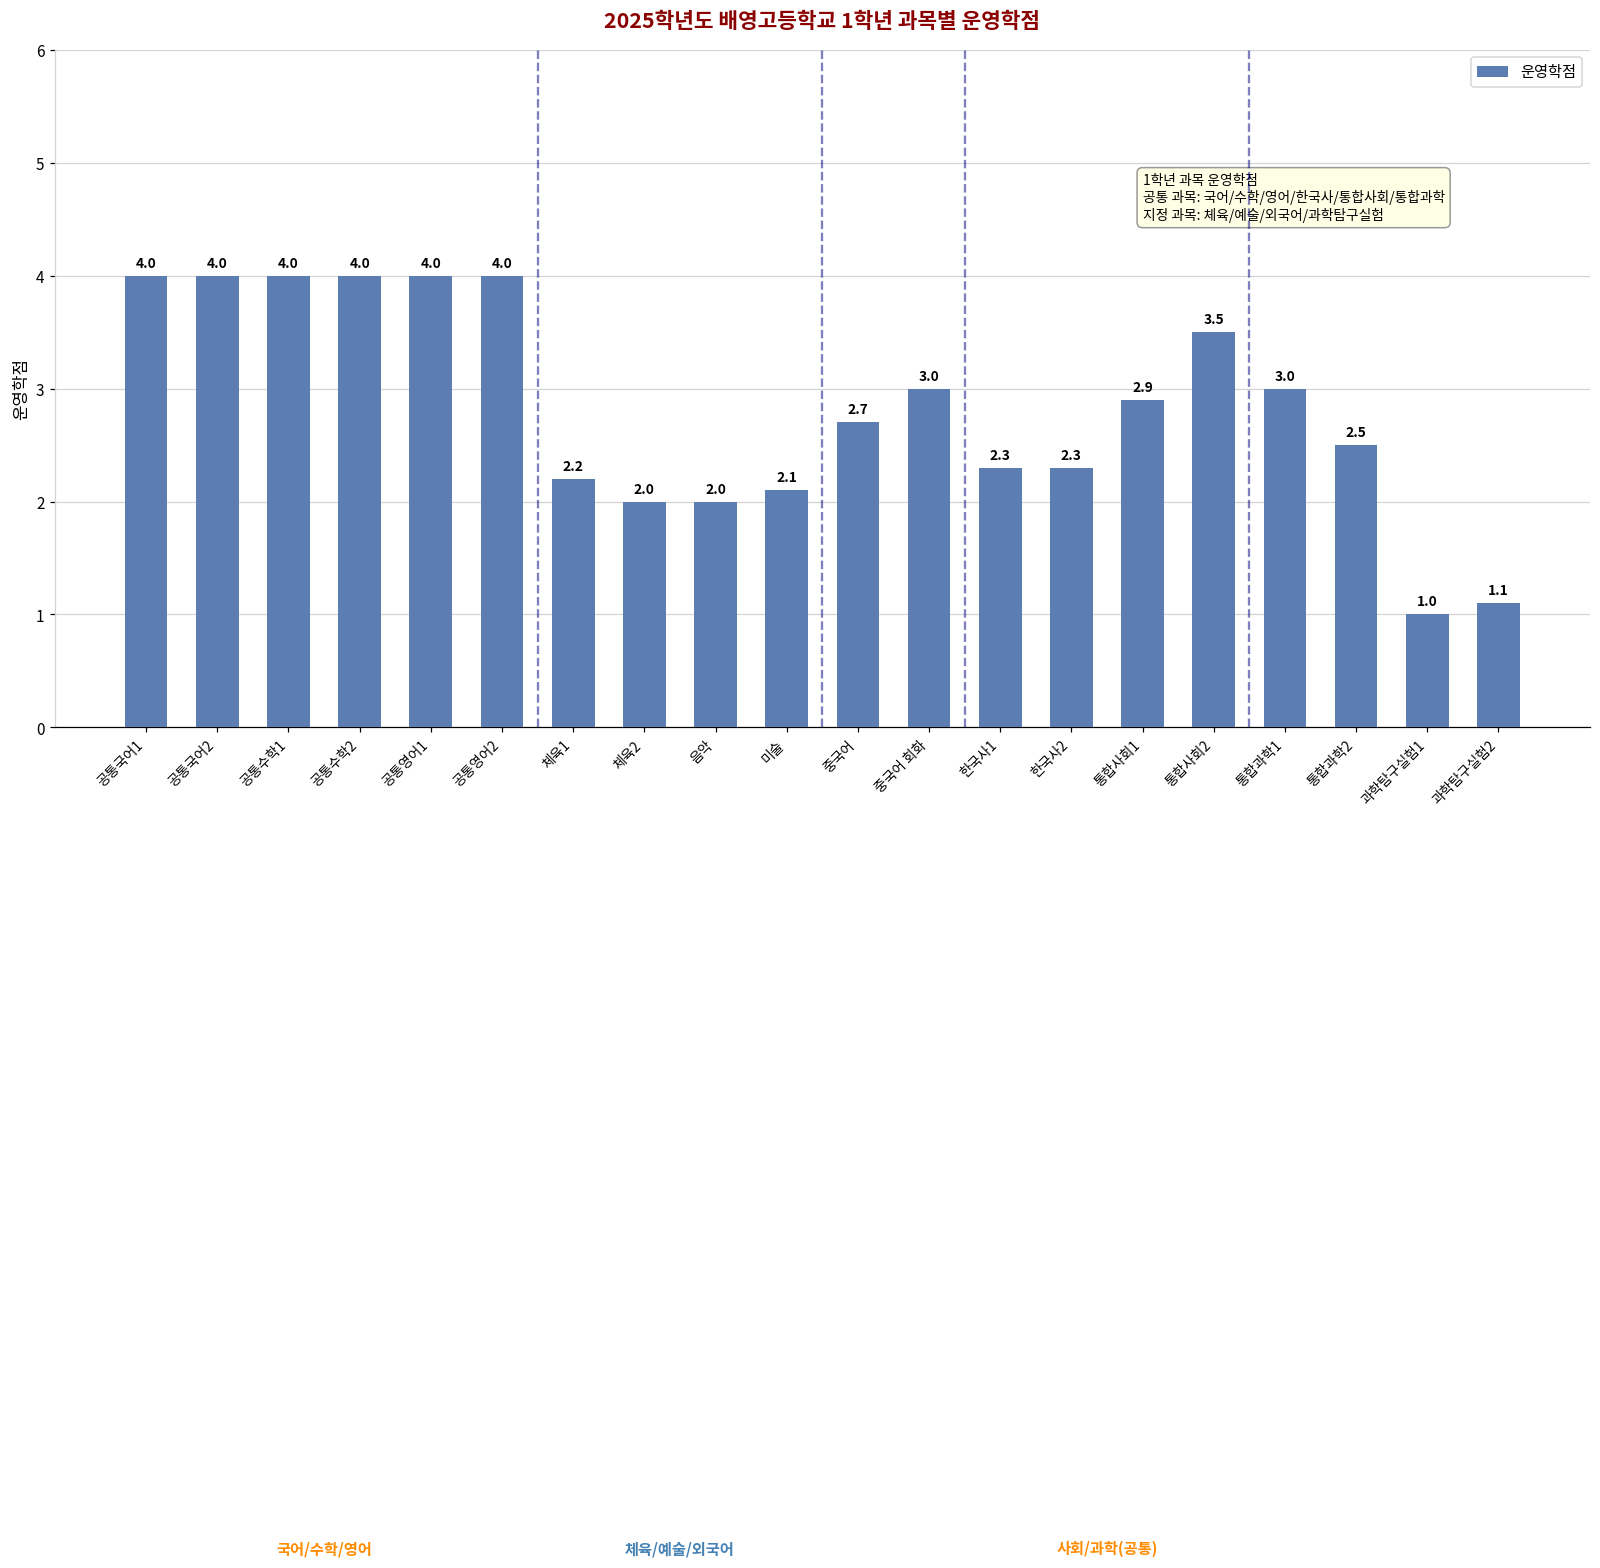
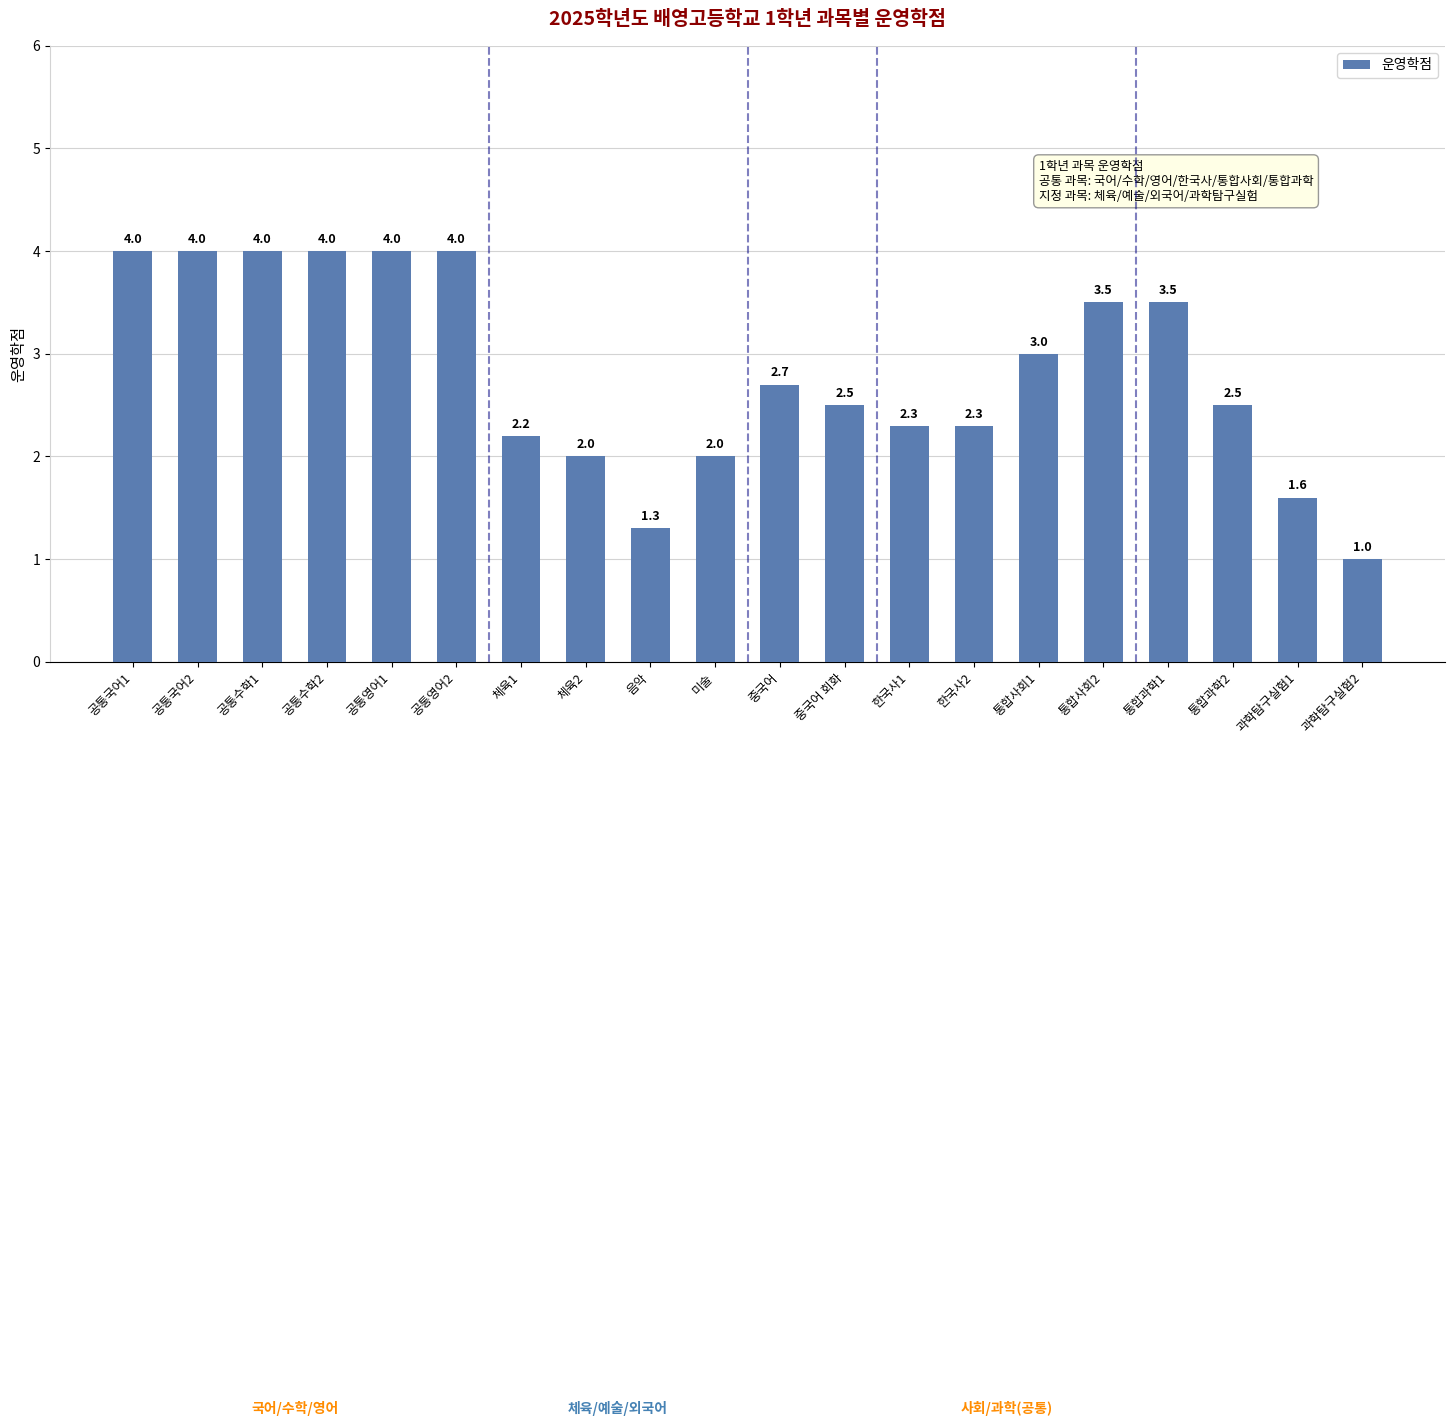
음악: 2.0 -> 1.3
미술: 2.1 -> 2.0
중국어 회화: 3.0 -> 2.5
통합사회1: 2.9 -> 3.0
통합과학1: 3.0 -> 3.5
과학탐구실험1: 1.0 -> 1.6
과학탐구실험2: 1.1 -> 1.0
